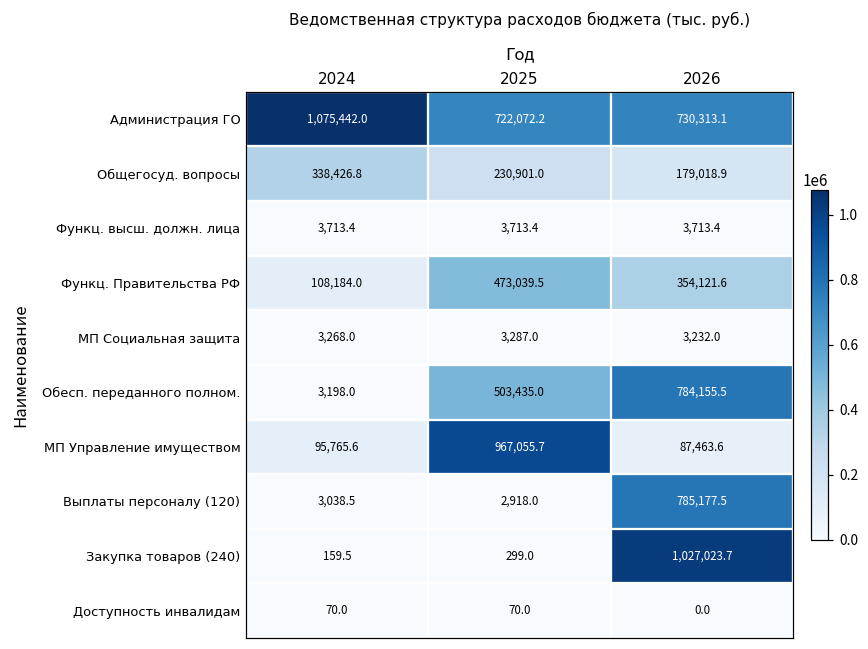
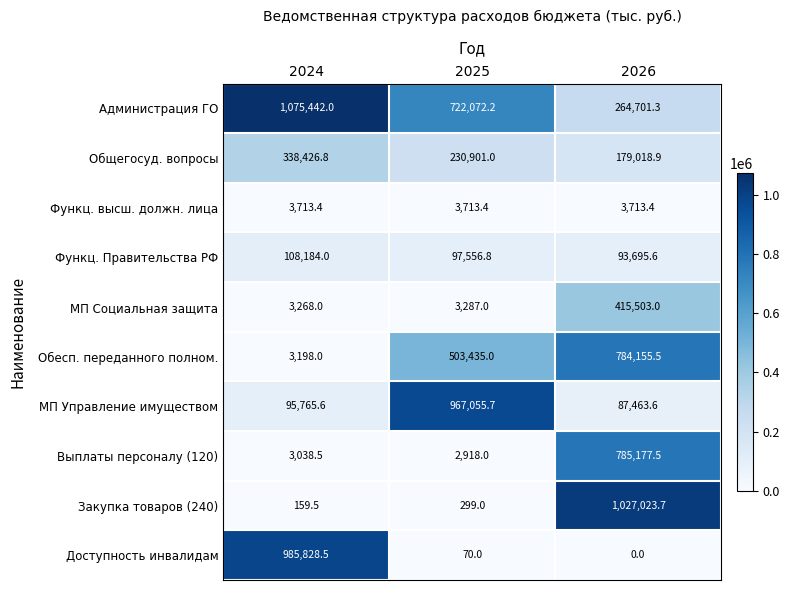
Администрация ГО, 2026: 730,313.1 -> 264,701.3
Функц. Правительства РФ, 2025: 473,039.5 -> 97,556.8
Функц. Правительства РФ, 2026: 354,121.6 -> 93,695.6
МП Социальная защита, 2026: 3,232.0 -> 415,503.0
Доступность инвалидам, 2024: 70.0 -> 985,828.5
